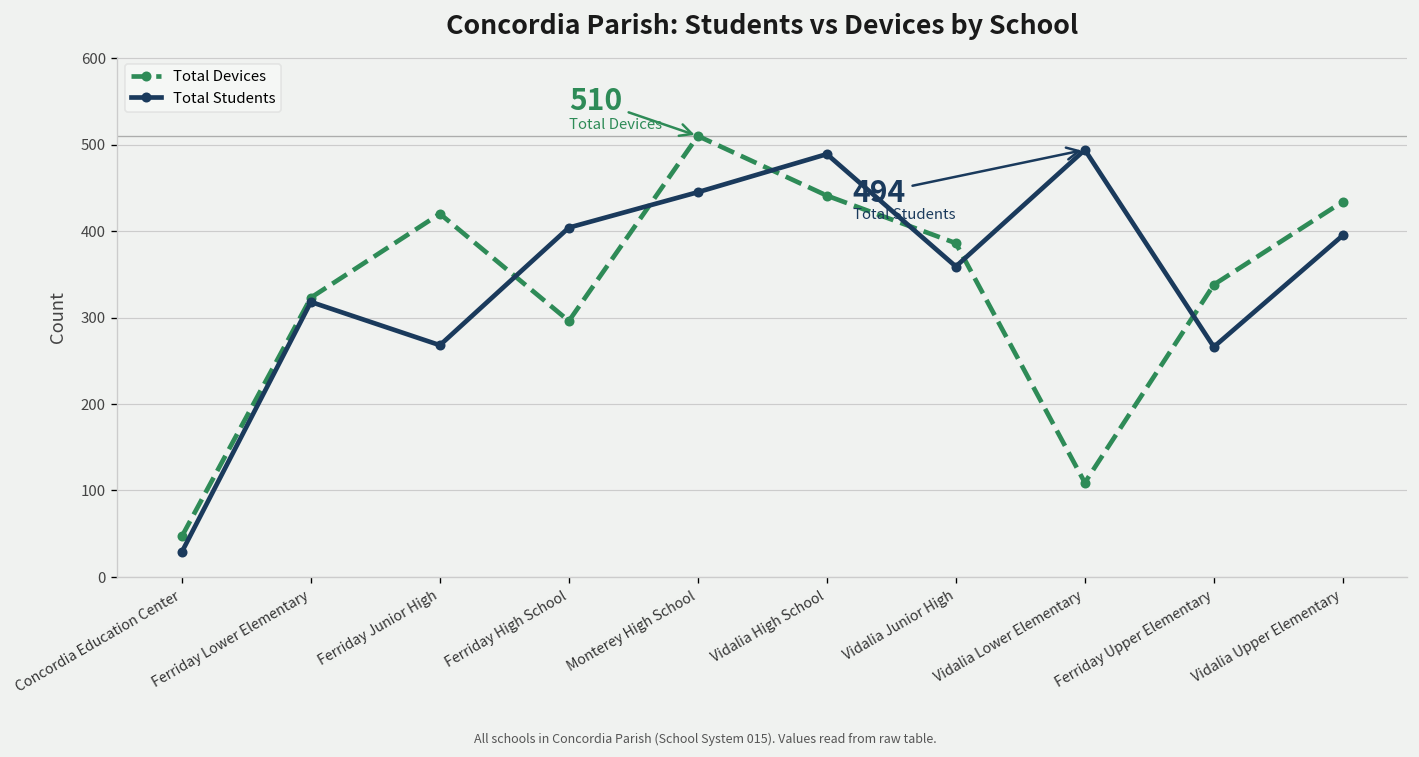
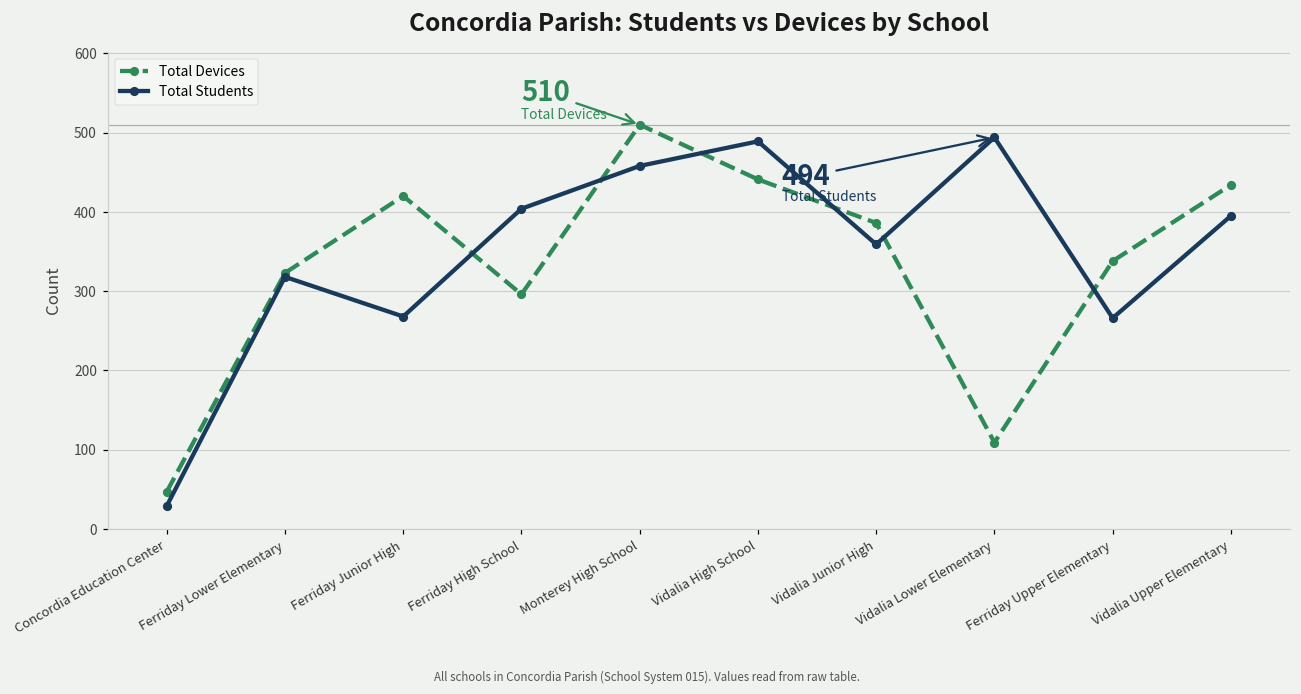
Total Students, Monterey High School: 450 -> 460
